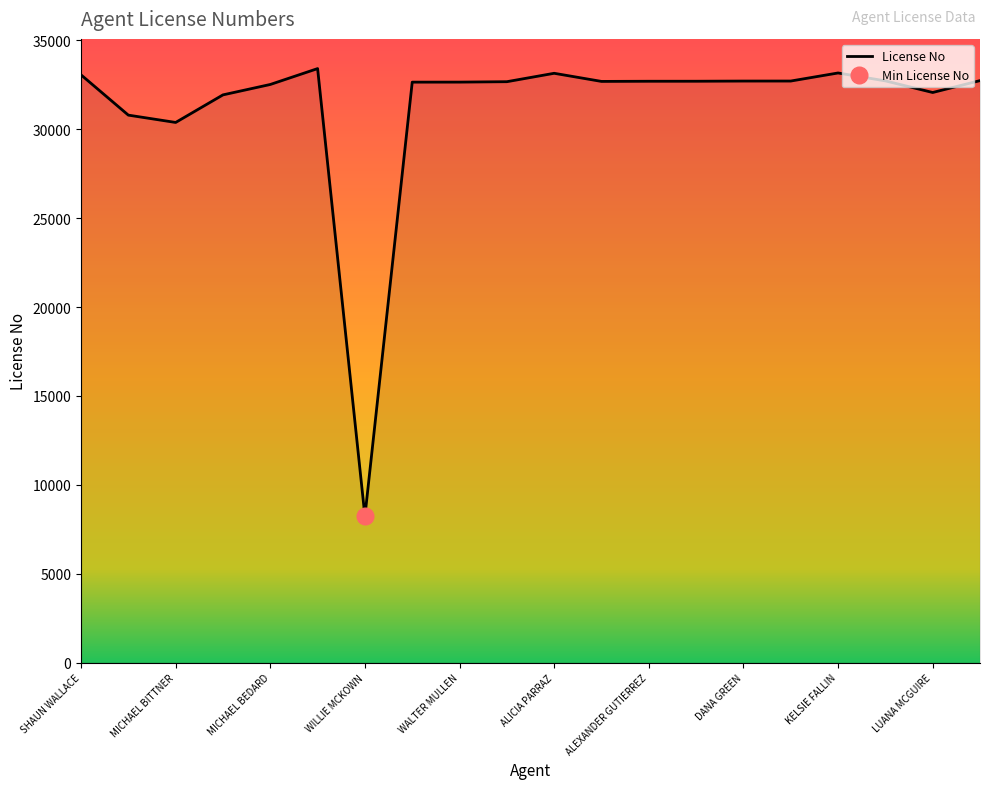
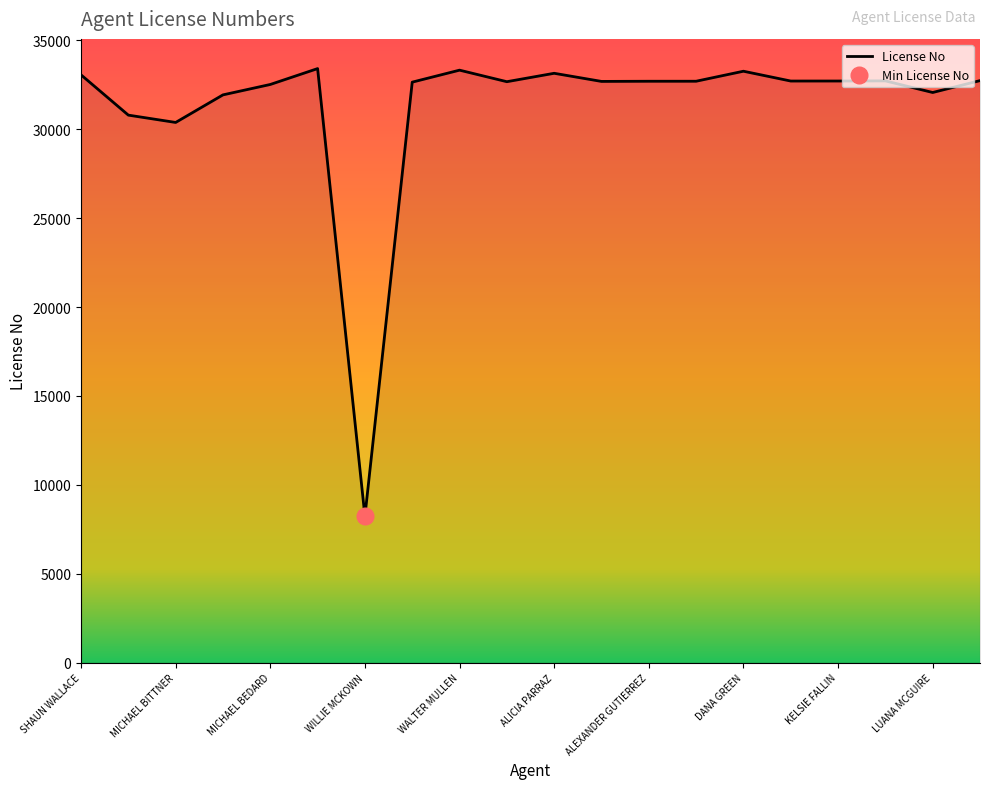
License No, WALTER MULLEN: 32700 -> 33300
License No, DANA GREEN: 32700 -> 33300
License No, KELSIE FALLIN: 33200 -> 32700
